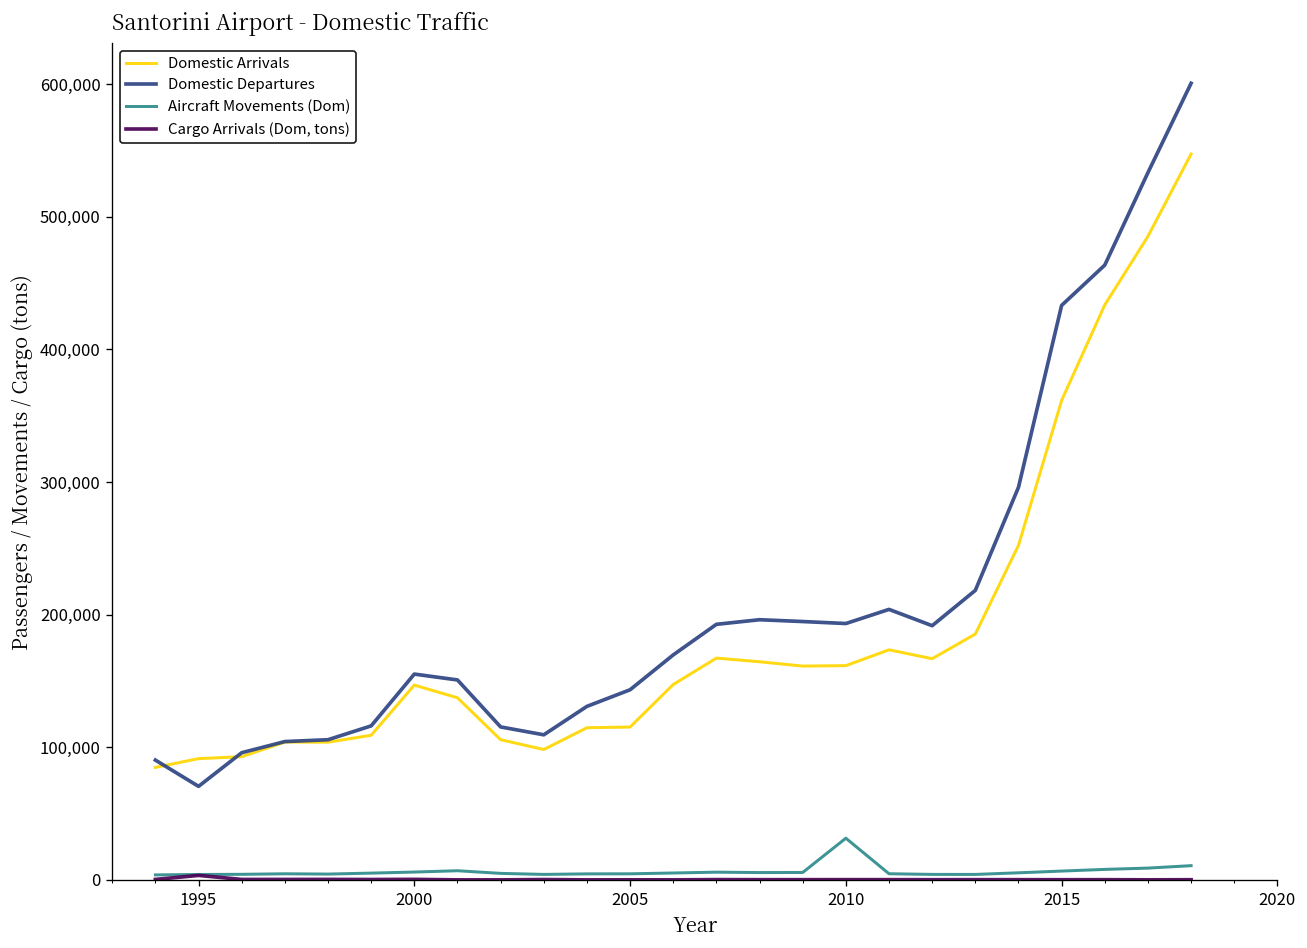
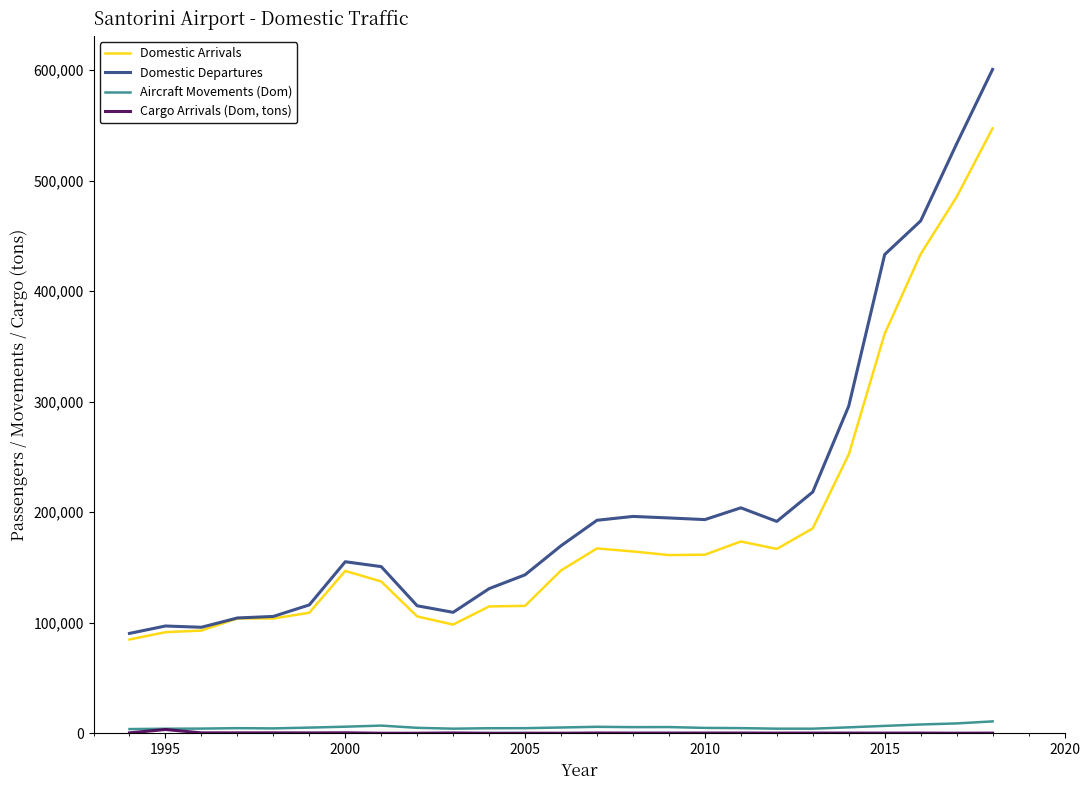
Domestic Departures, 1995: 71,000 -> 97,000
Aircraft Movements (Dom), 2010: 31,000 -> 5,000
